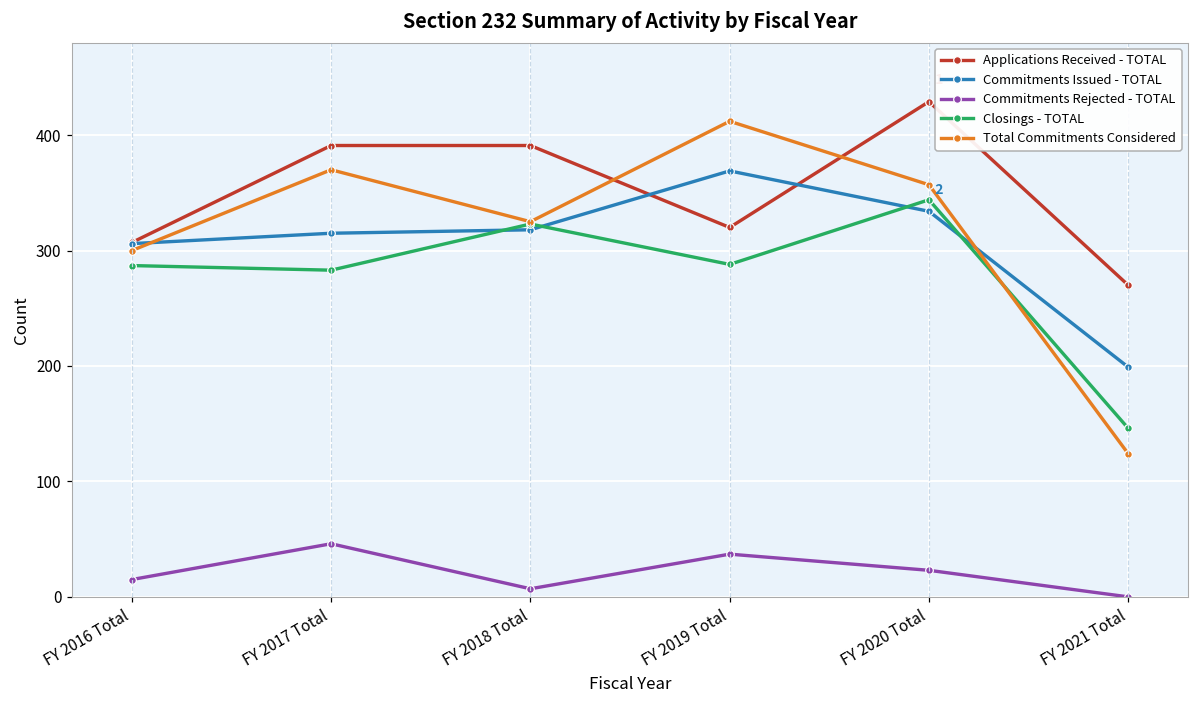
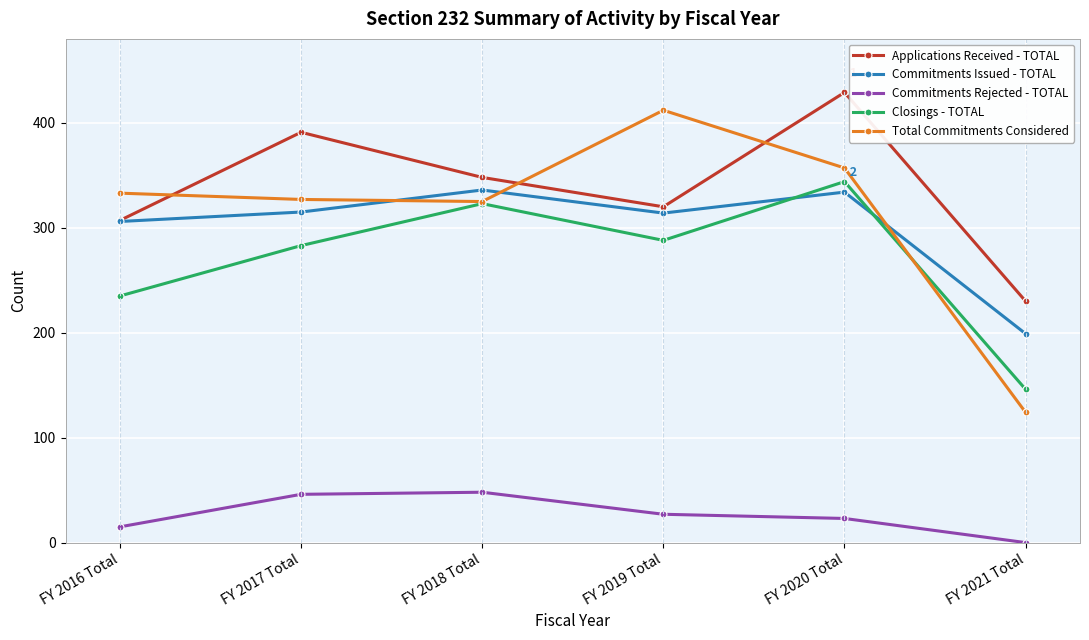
Closings - TOTAL, FY 2016 Total: 287 -> 235
Total Commitments Considered, FY 2016 Total: 300 -> 333
Total Commitments Considered, FY 2017 Total: 370 -> 327
Applications Received - TOTAL, FY 2018 Total: 391 -> 348
Commitments Issued - TOTAL, FY 2018 Total: 318 -> 336
Commitments Rejected - TOTAL, FY 2018 Total: 7 -> 48
Commitments Issued - TOTAL, FY 2019 Total: 369 -> 314
Commitments Rejected - TOTAL, FY 2019 Total: 37 -> 27
Applications Received - TOTAL, FY 2021 Total: 270 -> 230
